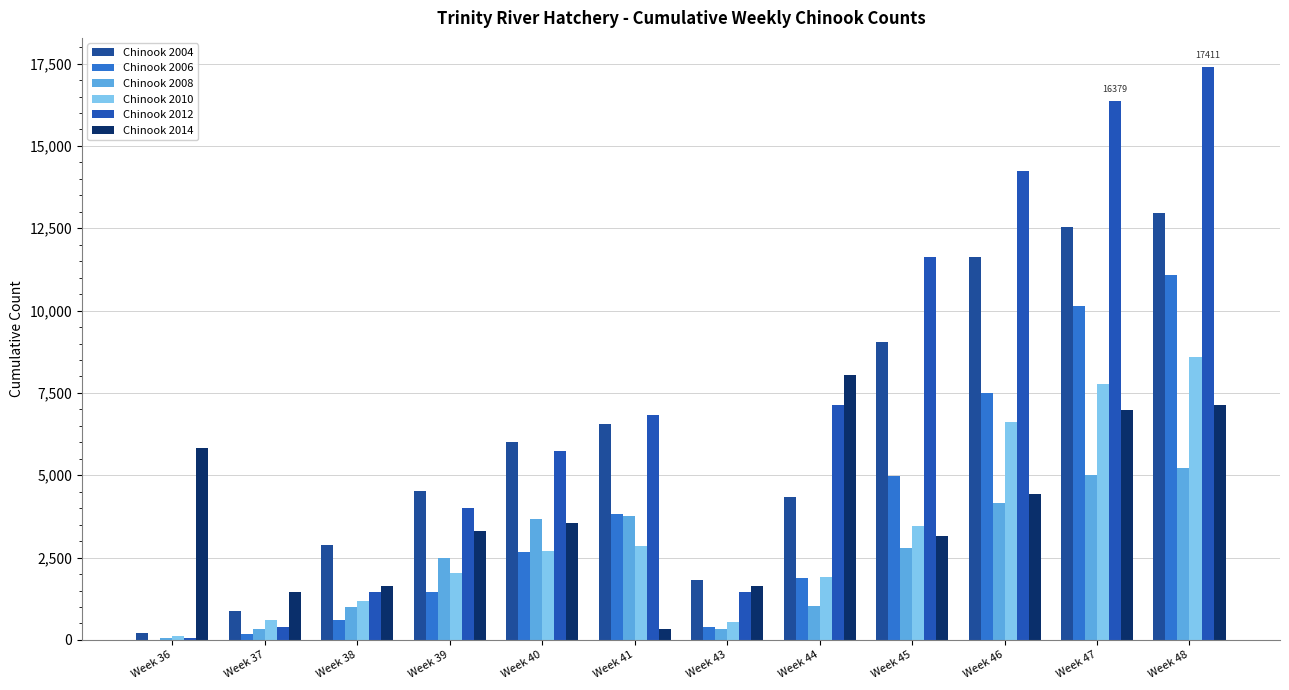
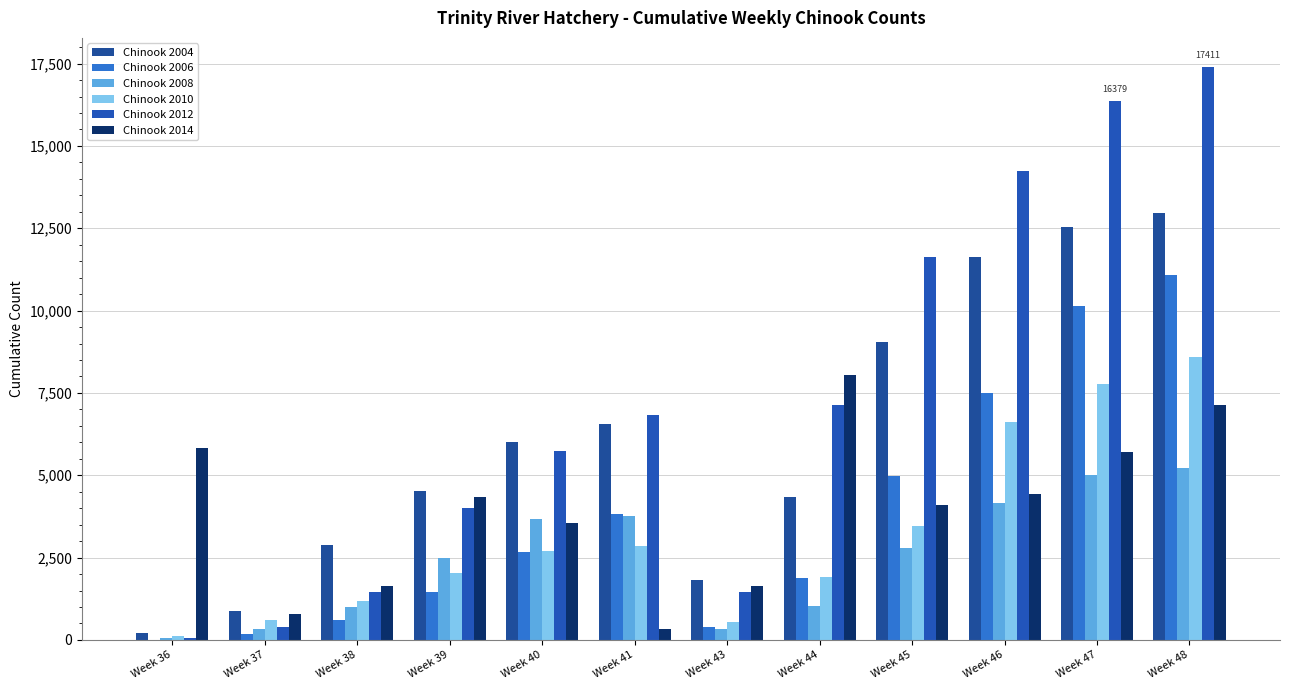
Chinook 2014, Week 37: 1,500 -> 800
Chinook 2014, Week 39: 3,300 -> 4,300
Chinook 2014, Week 45: 3,200 -> 4,100
Chinook 2014, Week 47: 7,000 -> 5,700
